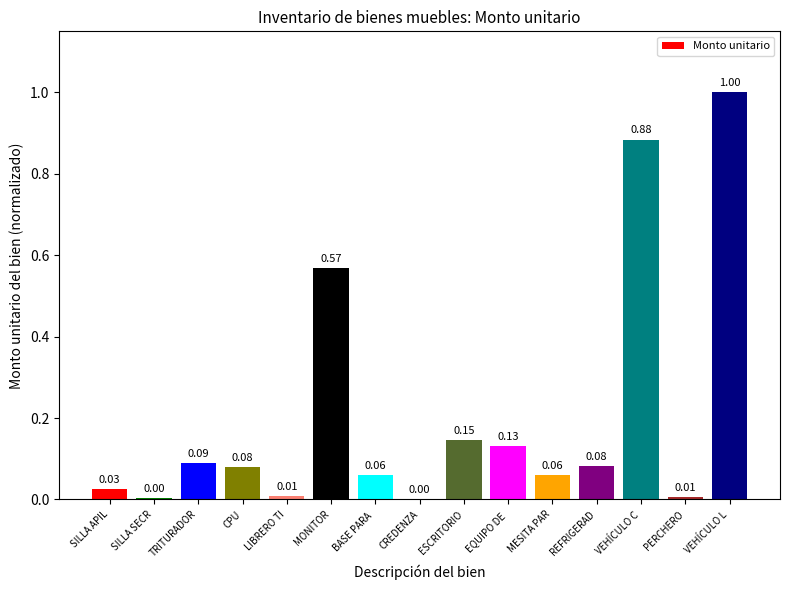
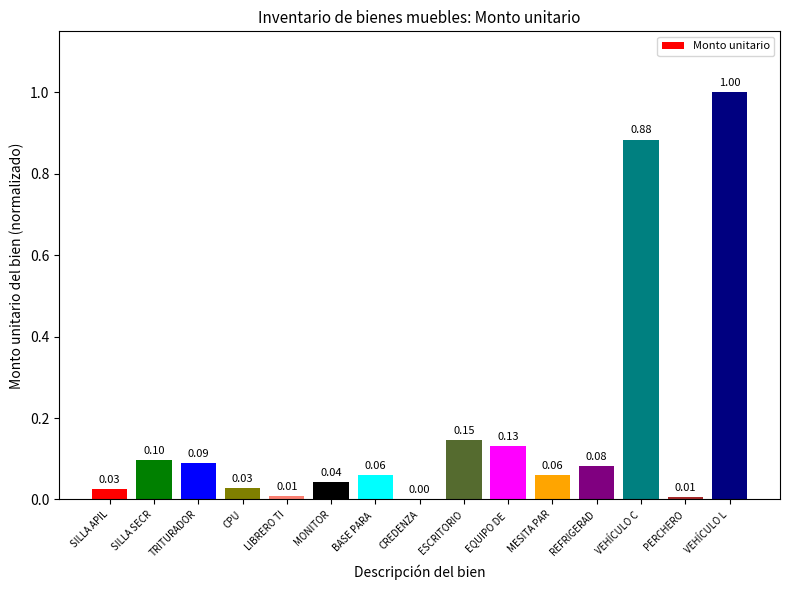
SILLA SECR: 0.00 -> 0.10
CPU: 0.08 -> 0.03
MONITOR: 0.57 -> 0.04
